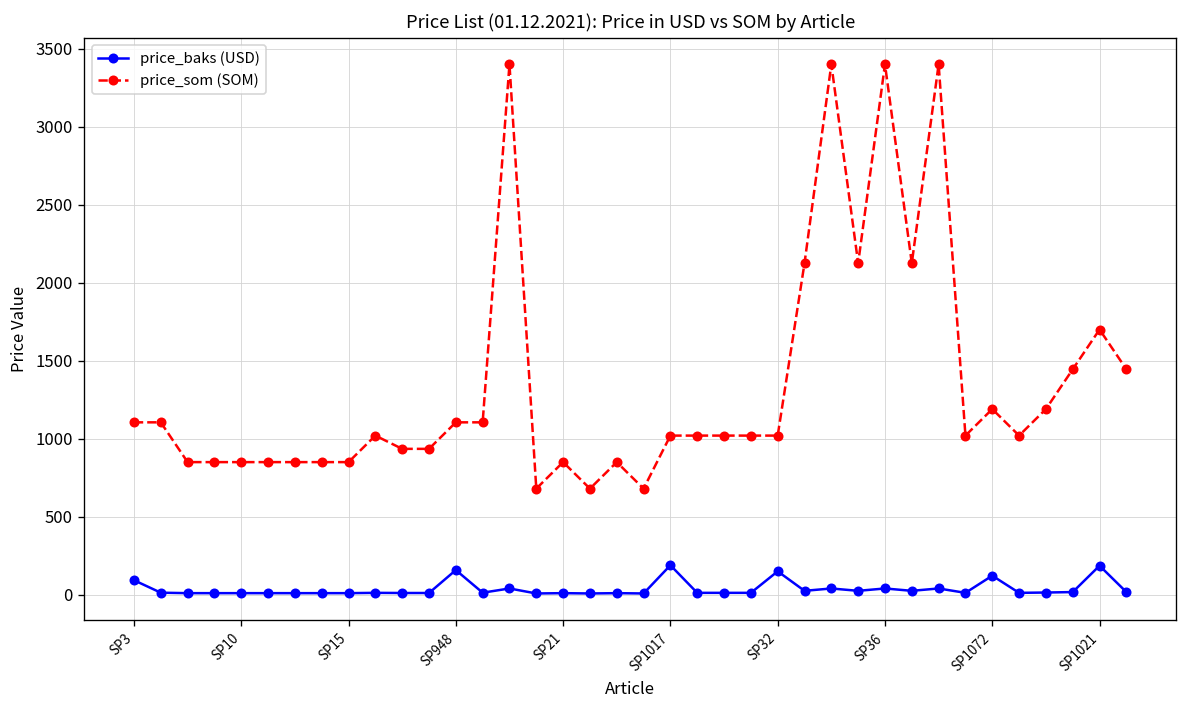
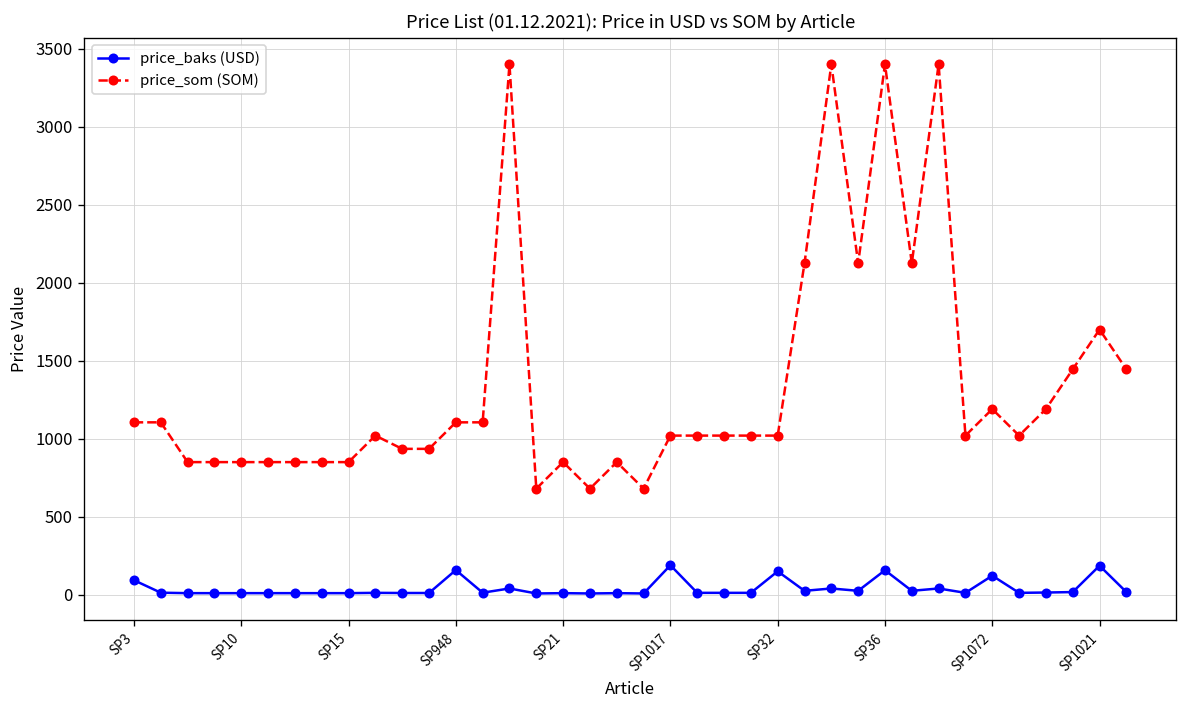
price_baks (USD), SP36: 40 -> 160
